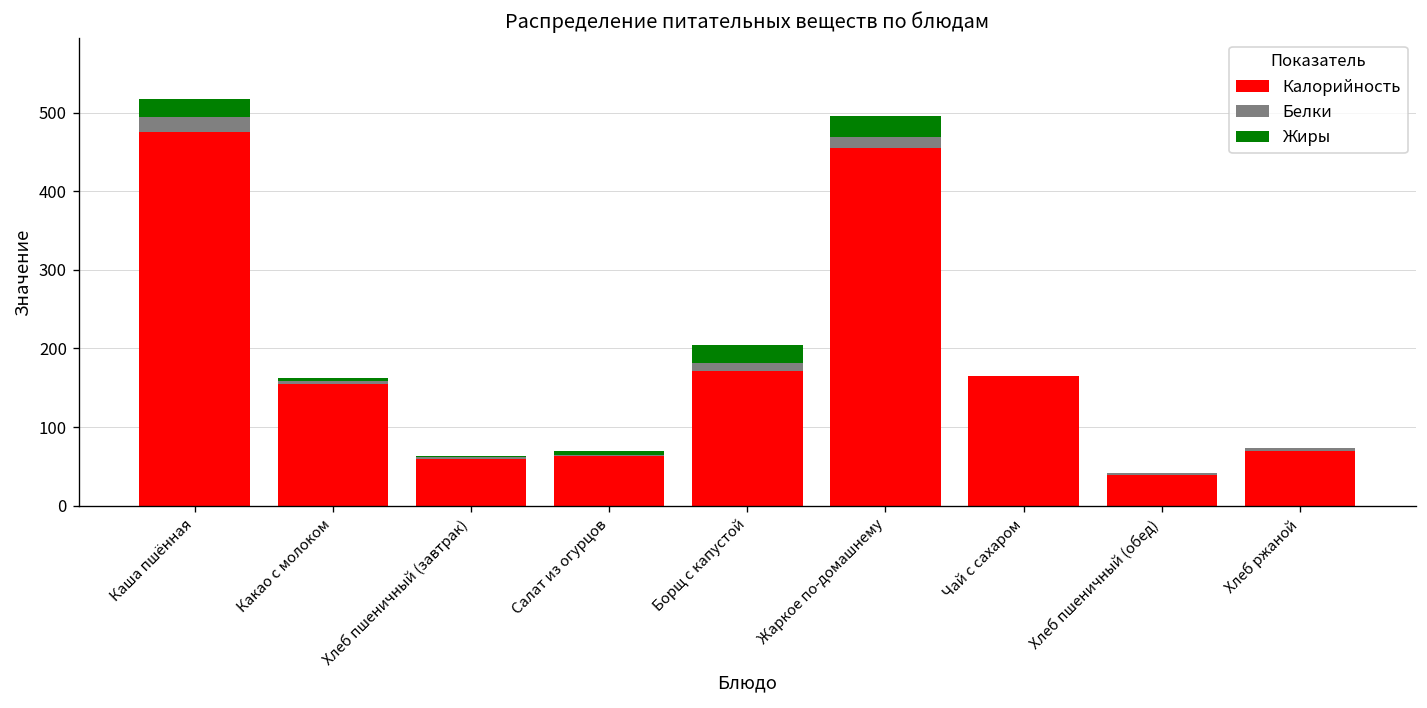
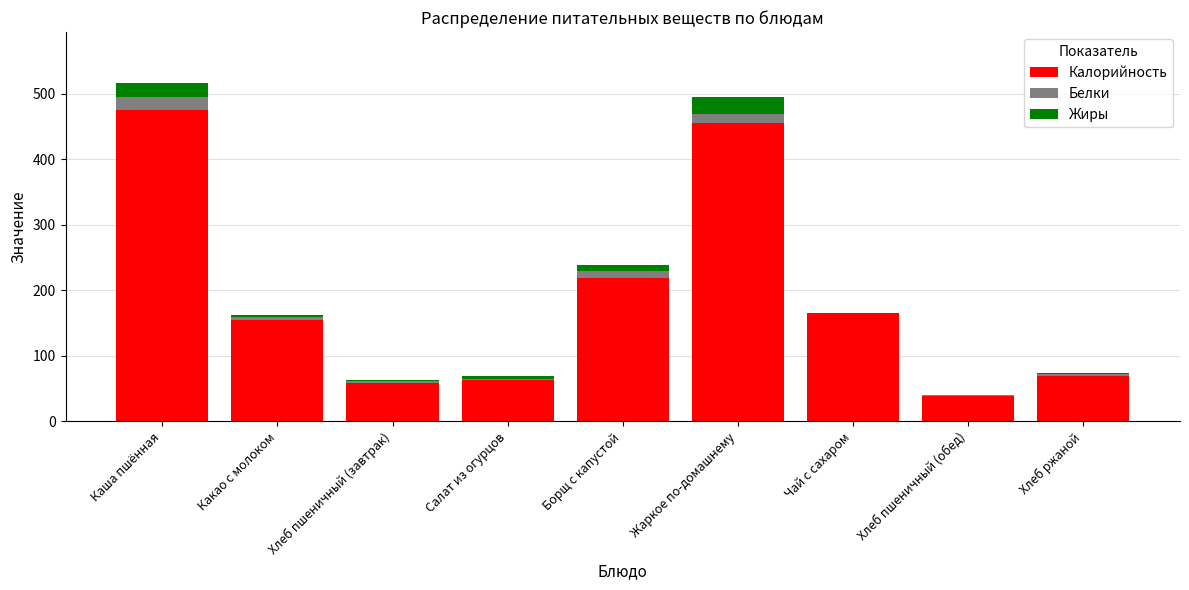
Калорийность, Борщ с капустой: 170 -> 220
Жиры, Борщ с капустой: 20 -> 10
